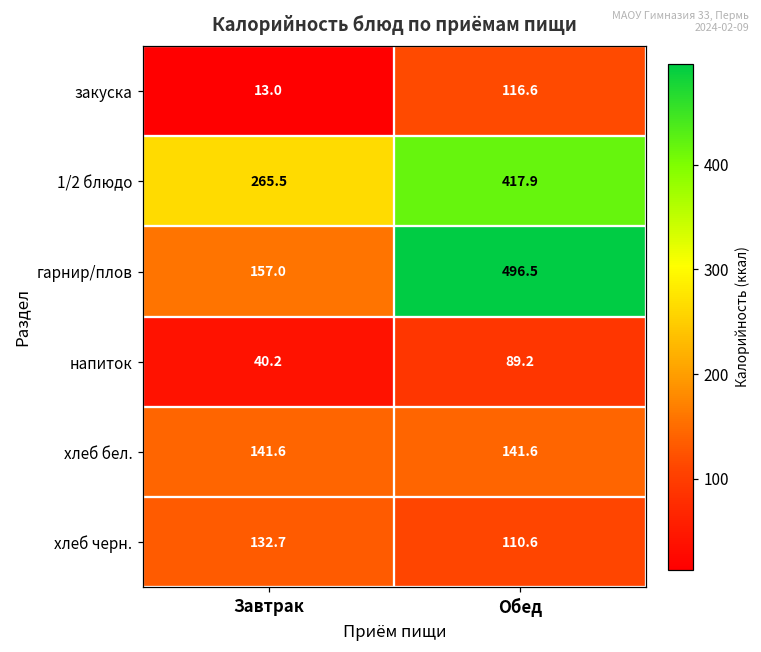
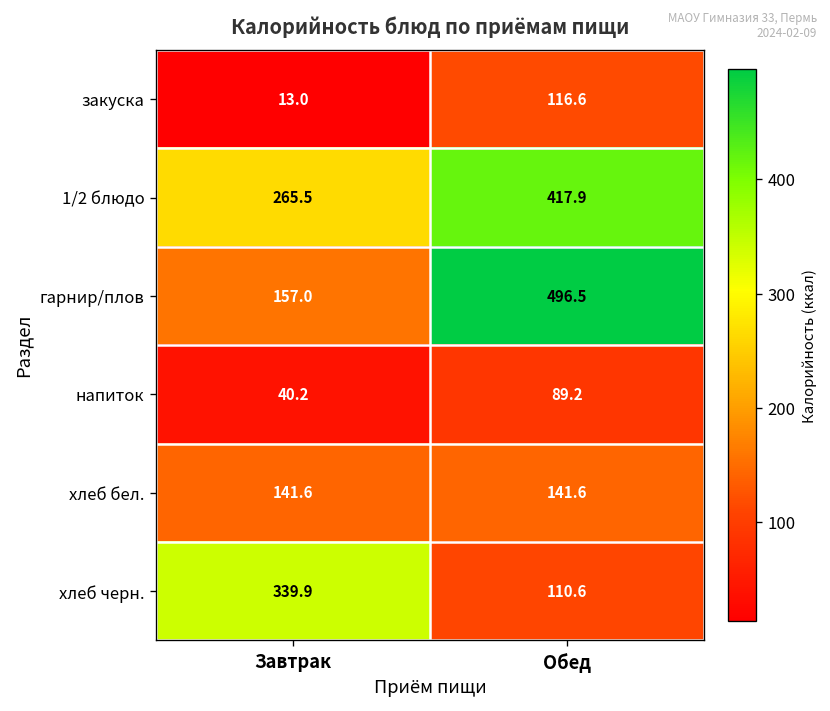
хлеб черн., Завтрак: 132.7 -> 339.9
